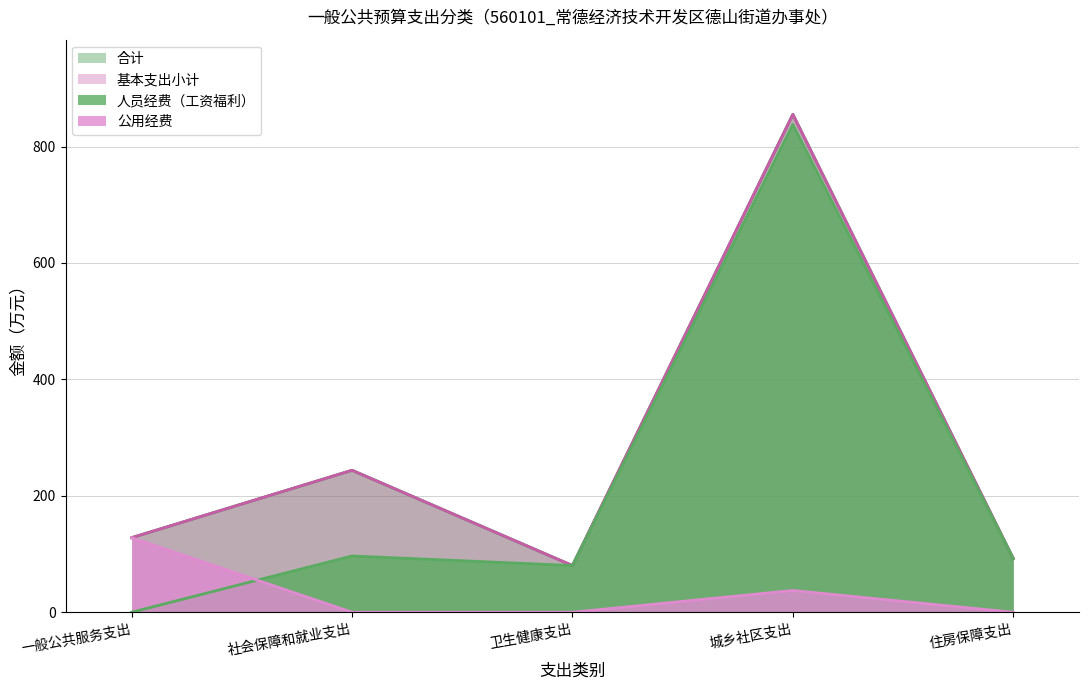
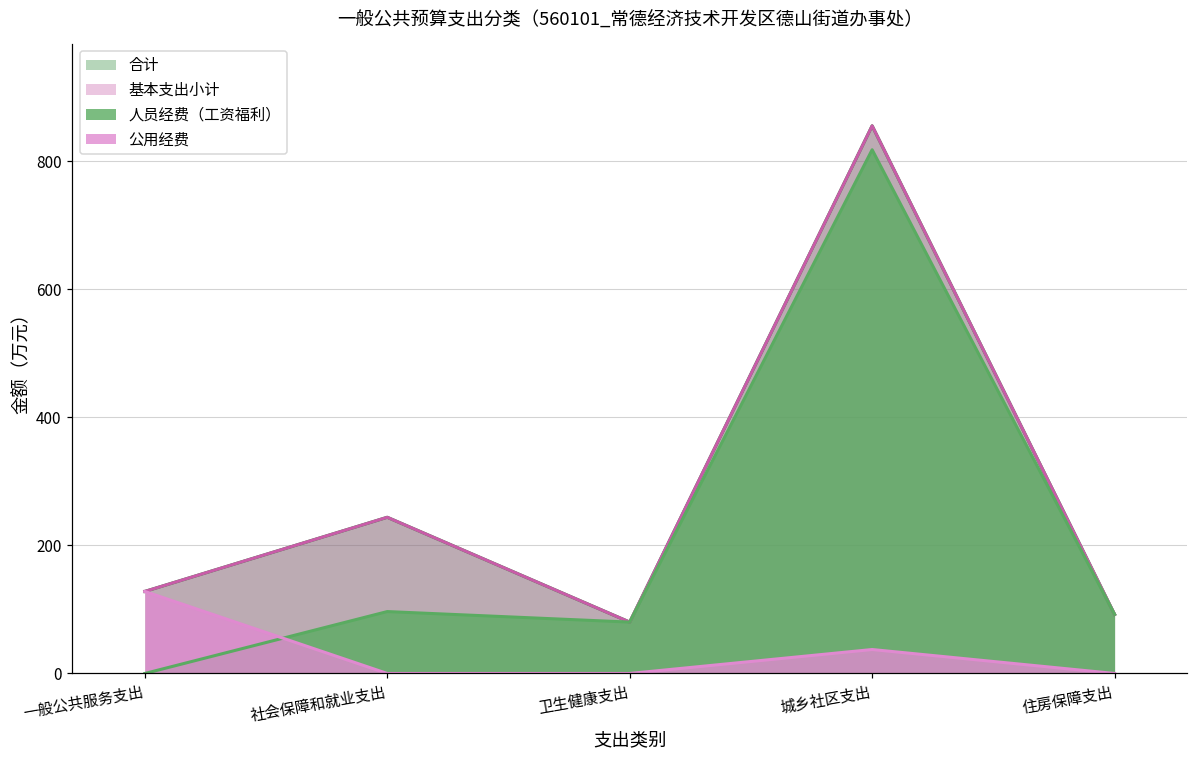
人员经费（工资福利）, 城乡社区支出: 840 -> 820
